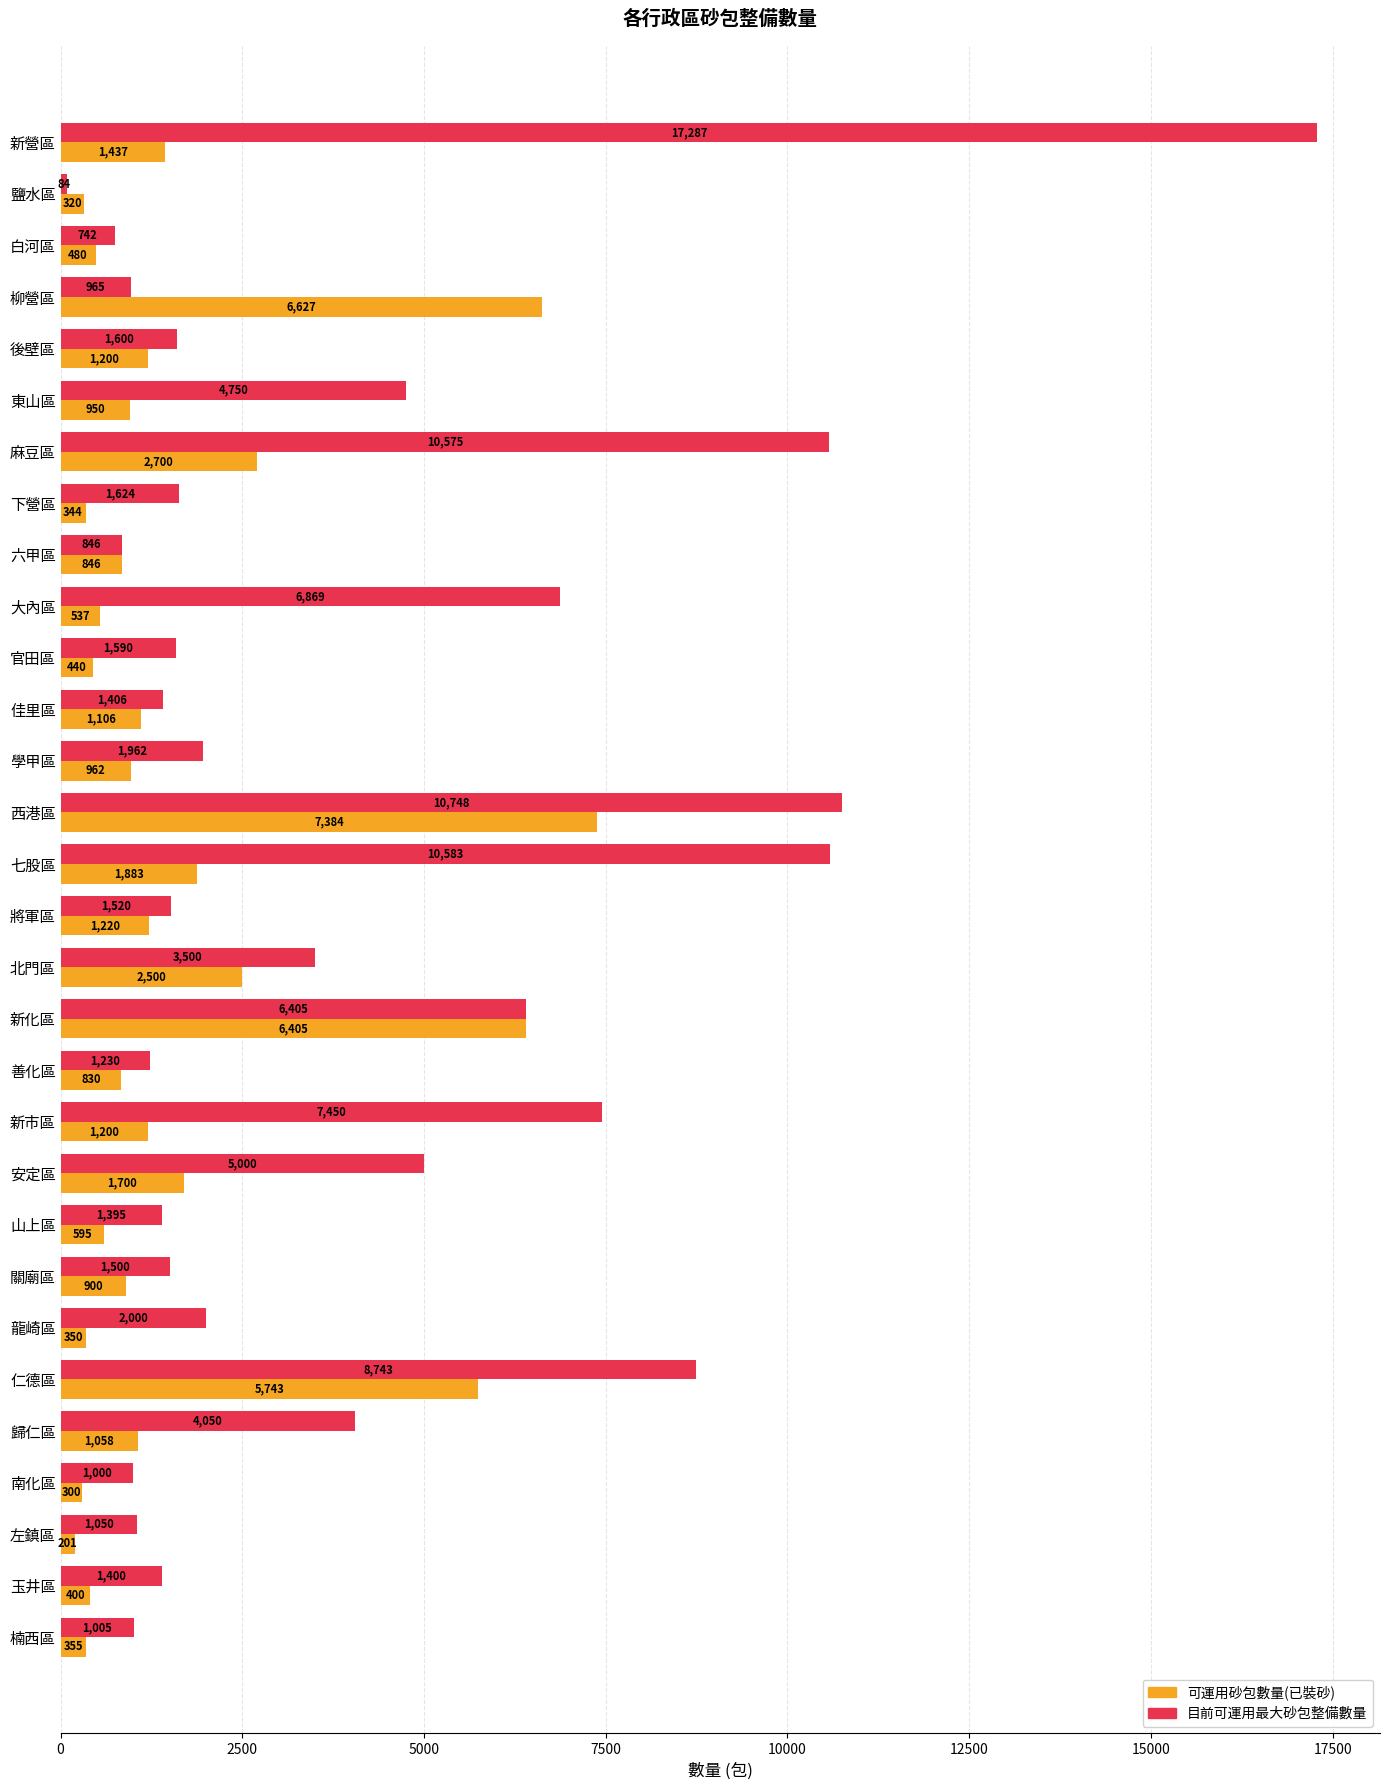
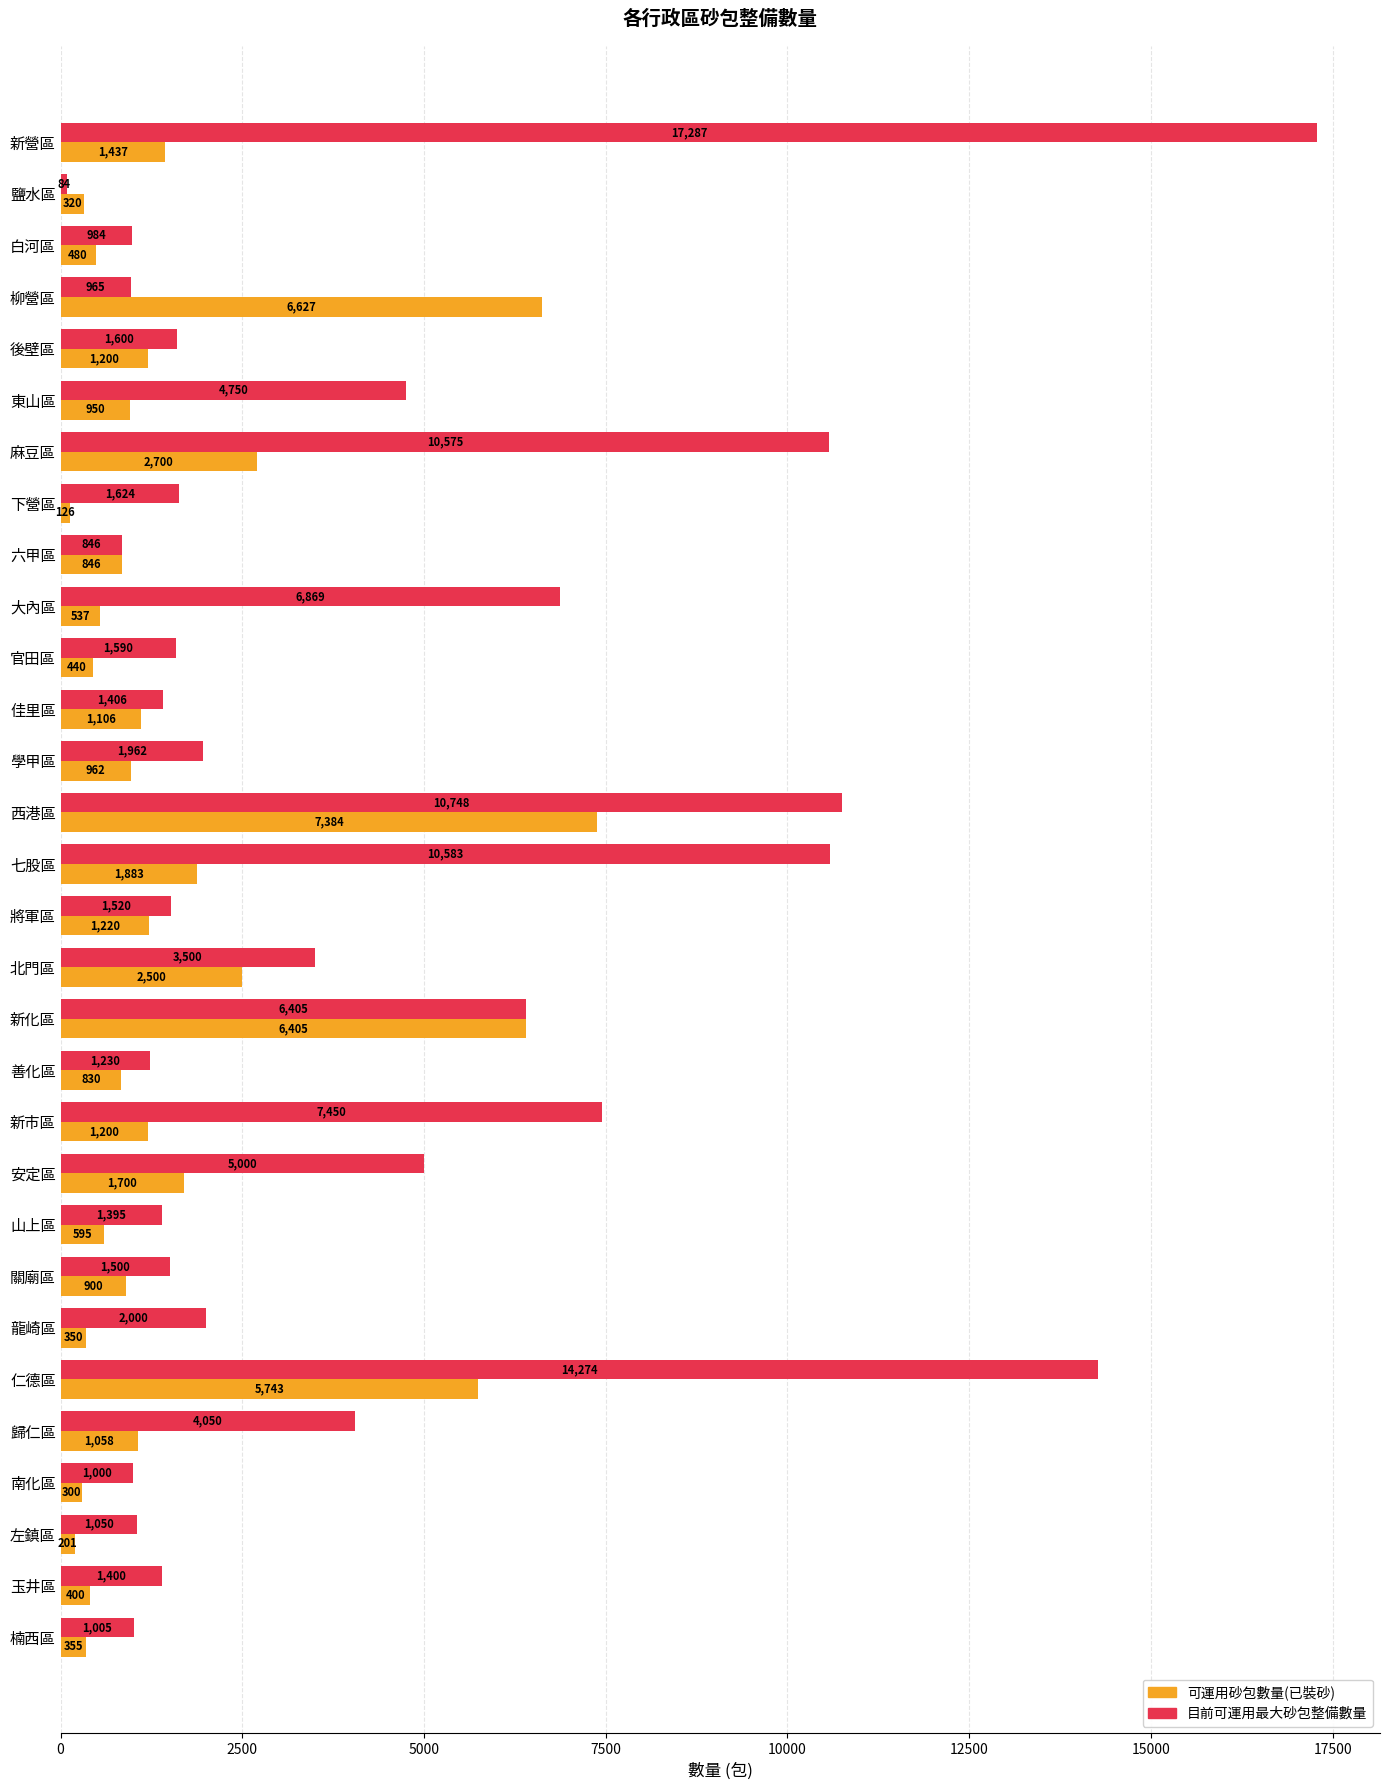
目前可運用最大砂包整備數量, 白河區: 742 -> 984
可運用砂包數量(已裝砂), 下營區: 344 -> 126
目前可運用最大砂包整備數量, 仁德區: 8,743 -> 14,274
